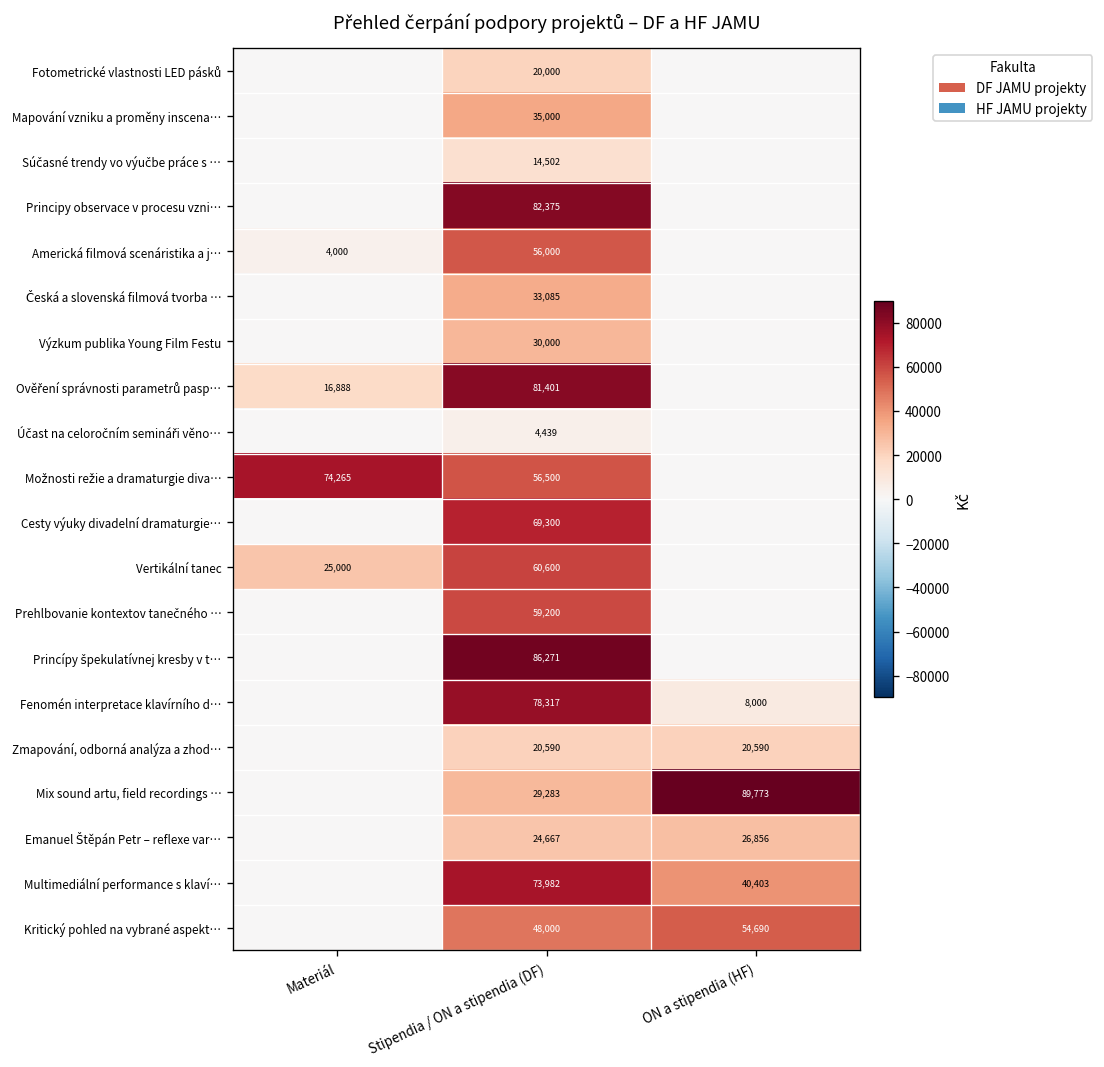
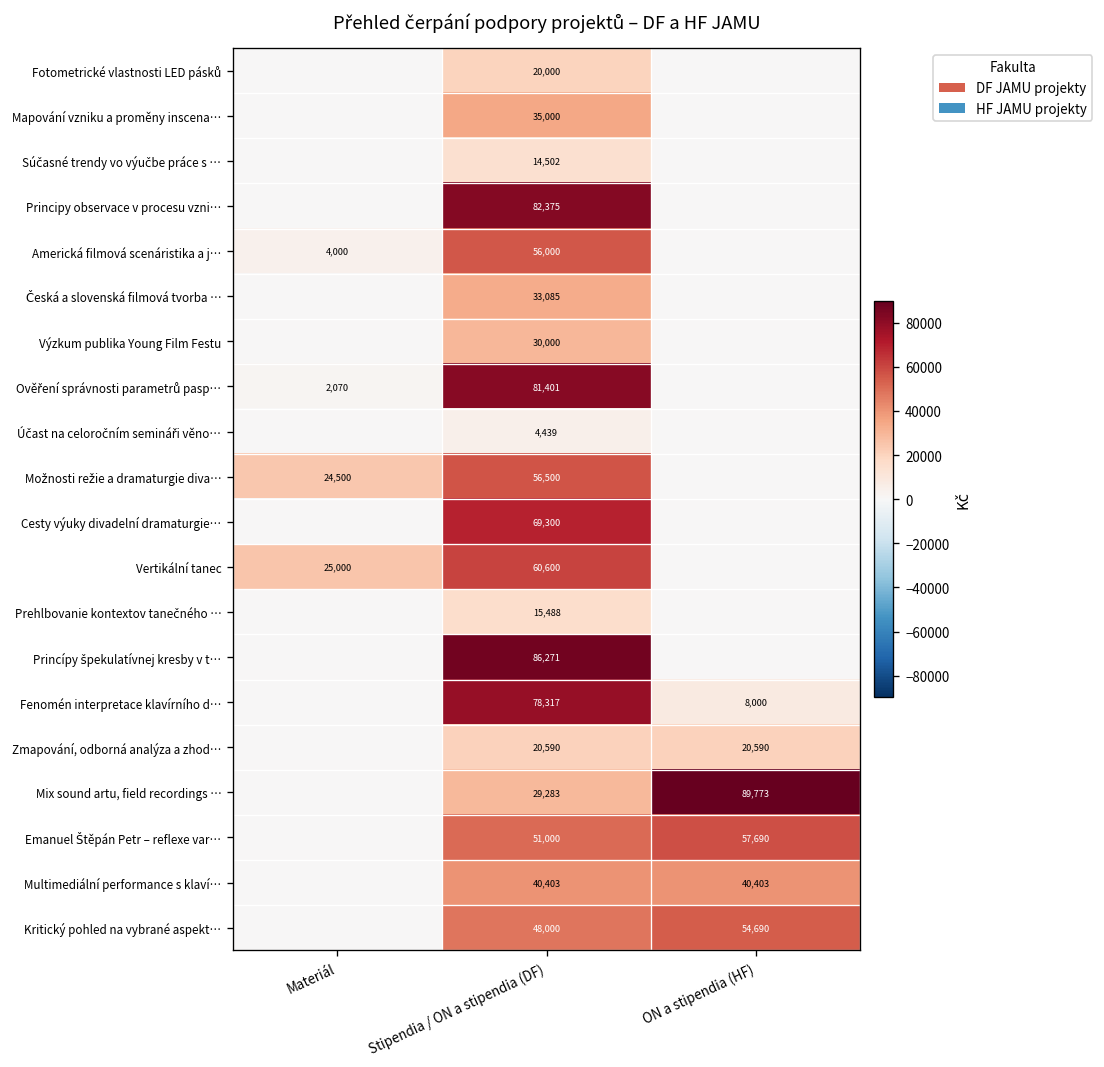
Ověření správnosti parametrů pasp…, Materiál: 16,888 -> 2,070
Možnosti režie a dramaturgie diva…, Materiál: 74,265 -> 24,500
Prehlbovanie kontextov tanečného …, Stipendia / ON a stipendia (DF): 59,200 -> 15,488
Emanuel Štěpán Petr – reflexe var…, Stipendia / ON a stipendia (DF): 24,667 -> 51,000
Emanuel Štěpán Petr – reflexe var…, ON a stipendia (HF): 26,856 -> 57,690
Multimediální performance s klaví…, Stipendia / ON a stipendia (DF): 73,982 -> 40,403
